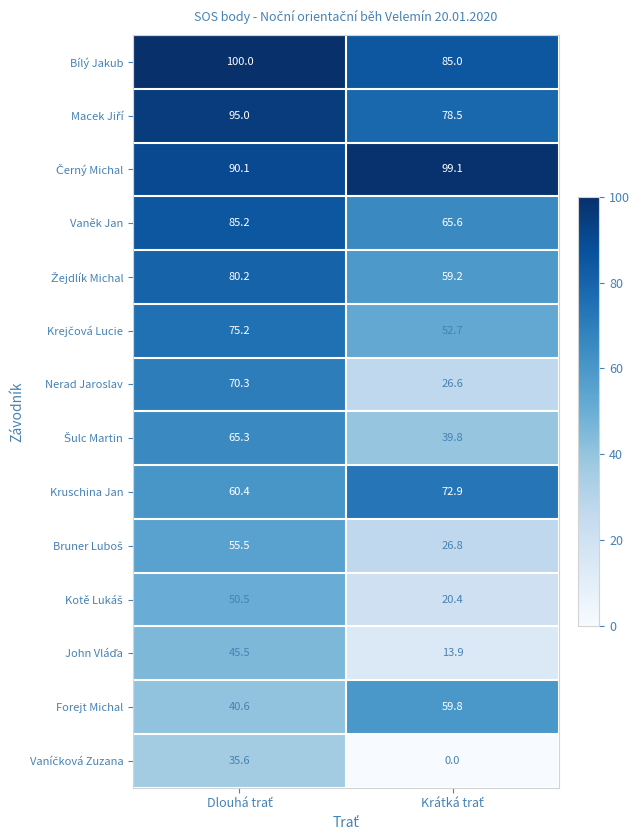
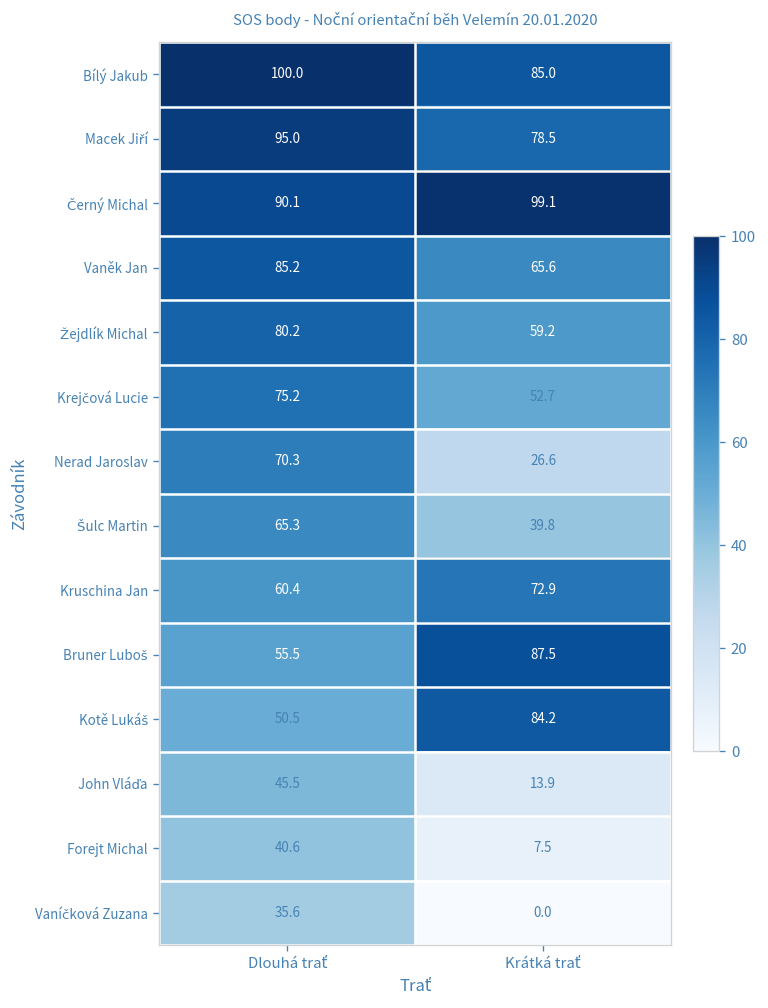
Bruner Luboš, Krátká trať: 26.8 -> 87.5
Kotě Lukáš, Krátká trať: 20.4 -> 84.2
Forejt Michal, Krátká trať: 59.8 -> 7.5
